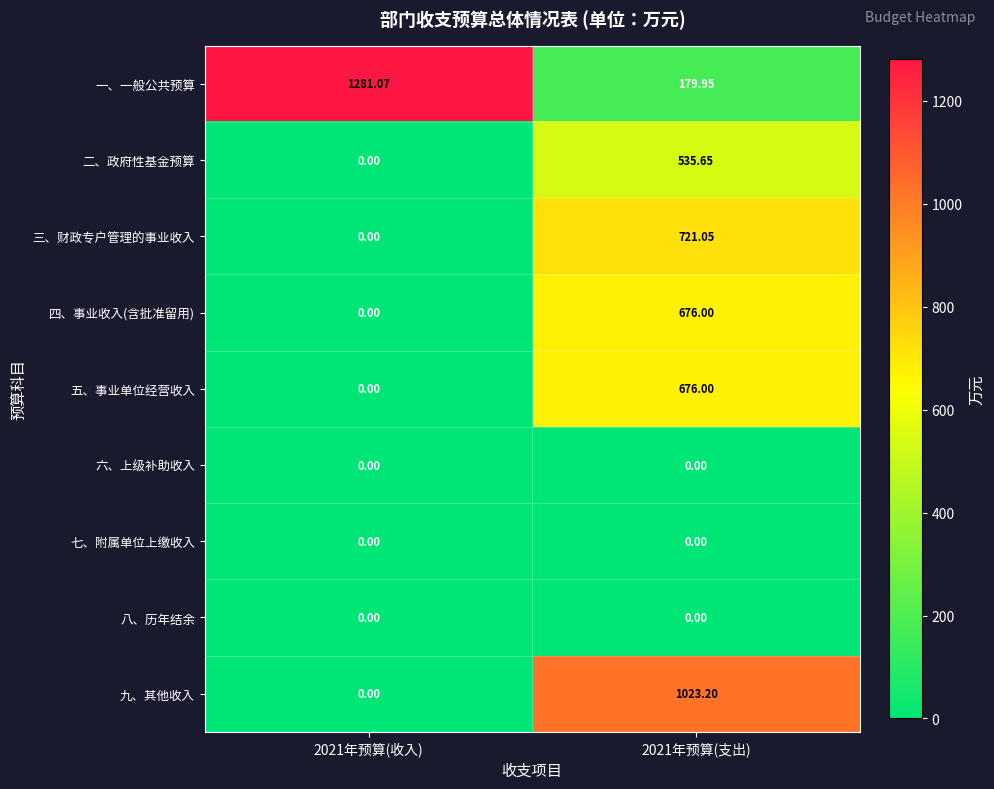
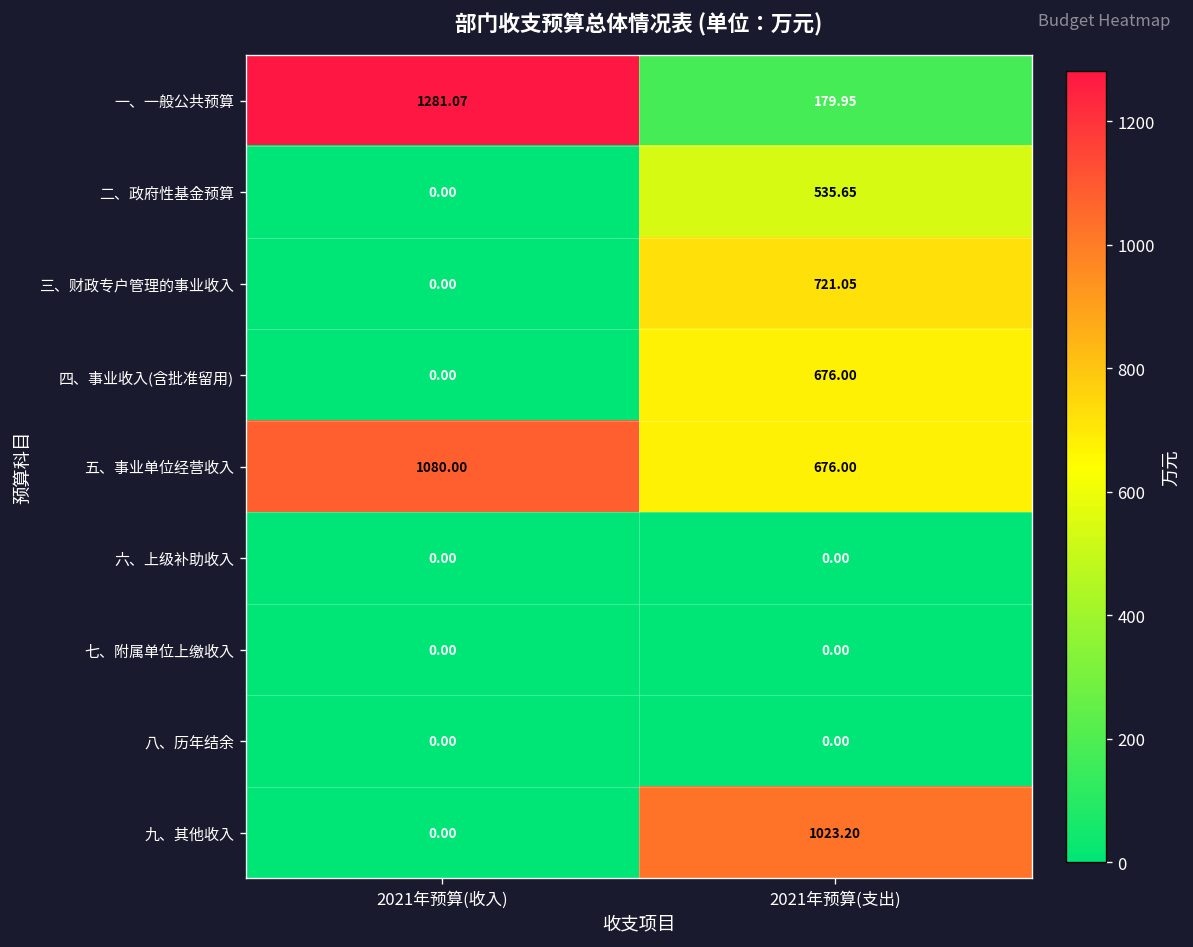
五、事业单位经营收入, 2021年预算(收入): 0.00 -> 1080.00
